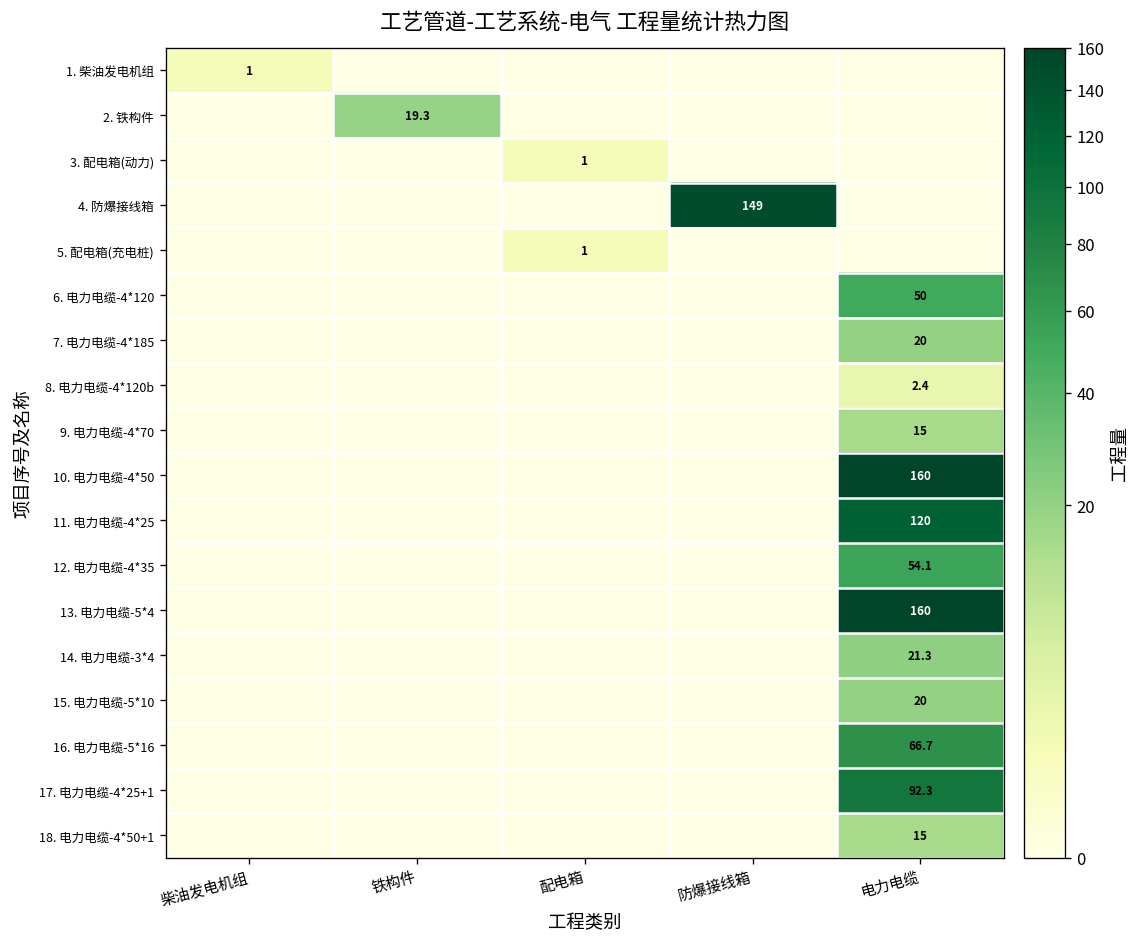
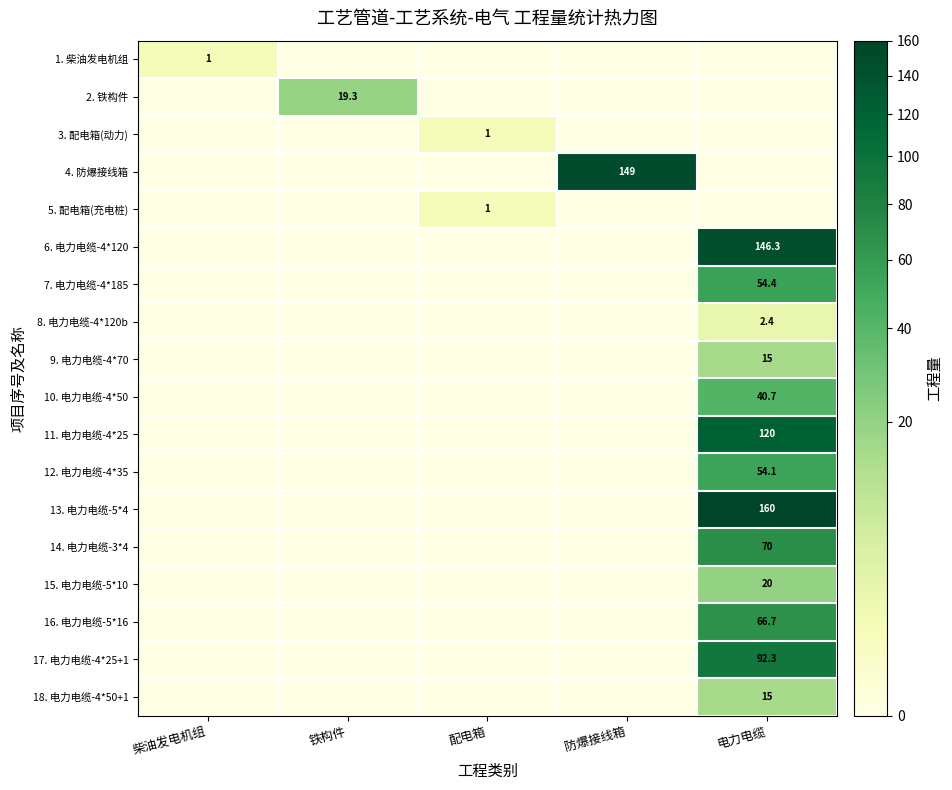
6. 电力电缆-4*120, 电力电缆: 50 -> 146.3
7. 电力电缆-4*185, 电力电缆: 20 -> 54.4
10. 电力电缆-4*50, 电力电缆: 160 -> 40.7
14. 电力电缆-3*4, 电力电缆: 21.3 -> 70
